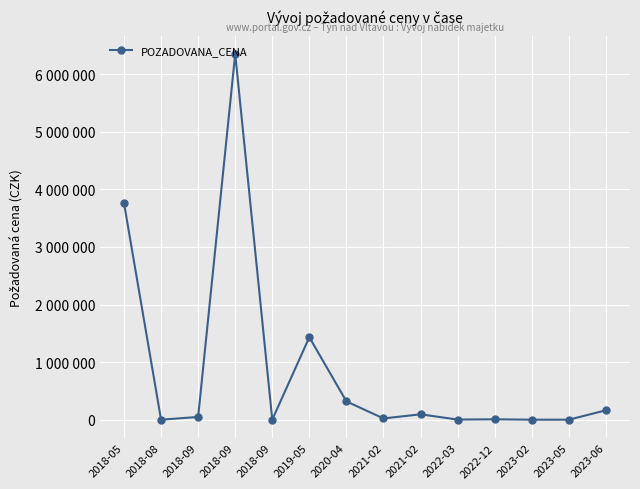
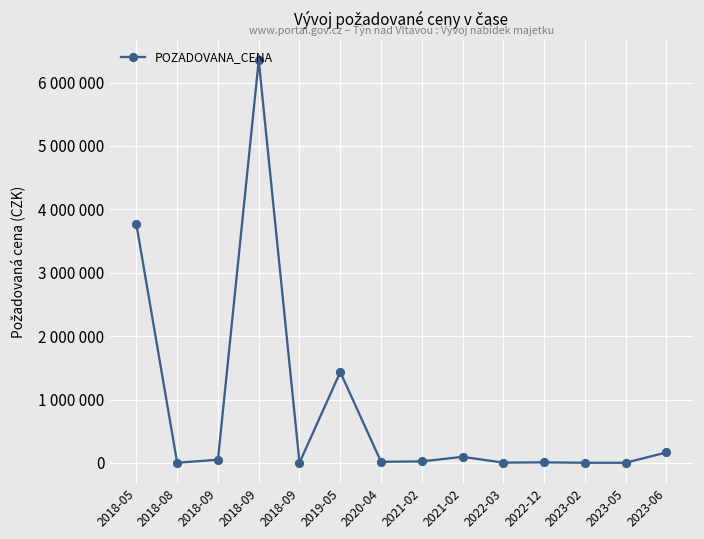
2020-04: 300000 -> 0
